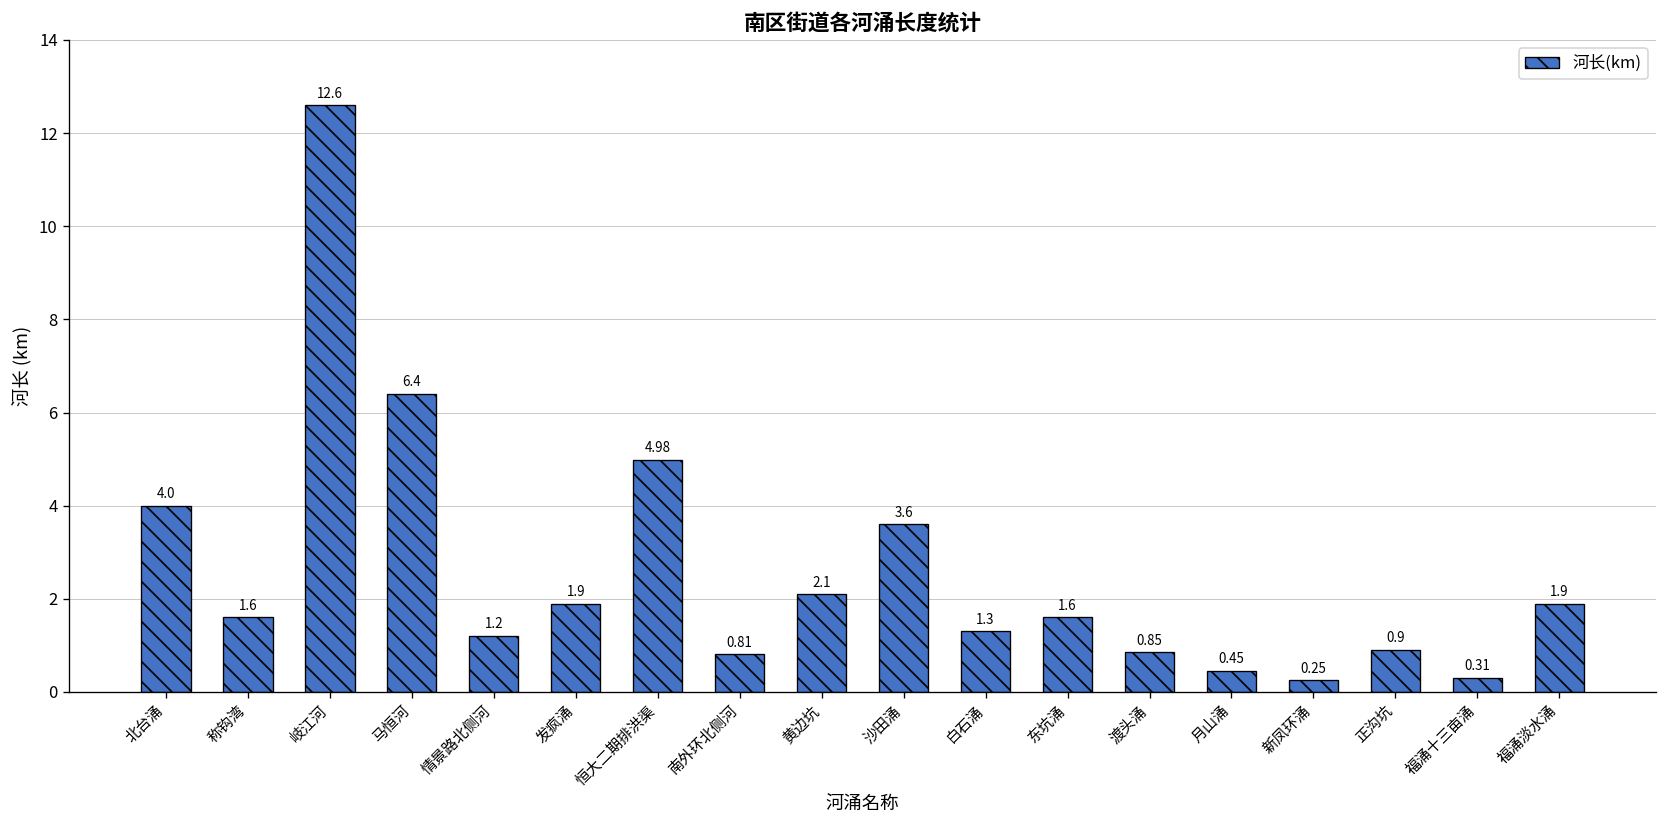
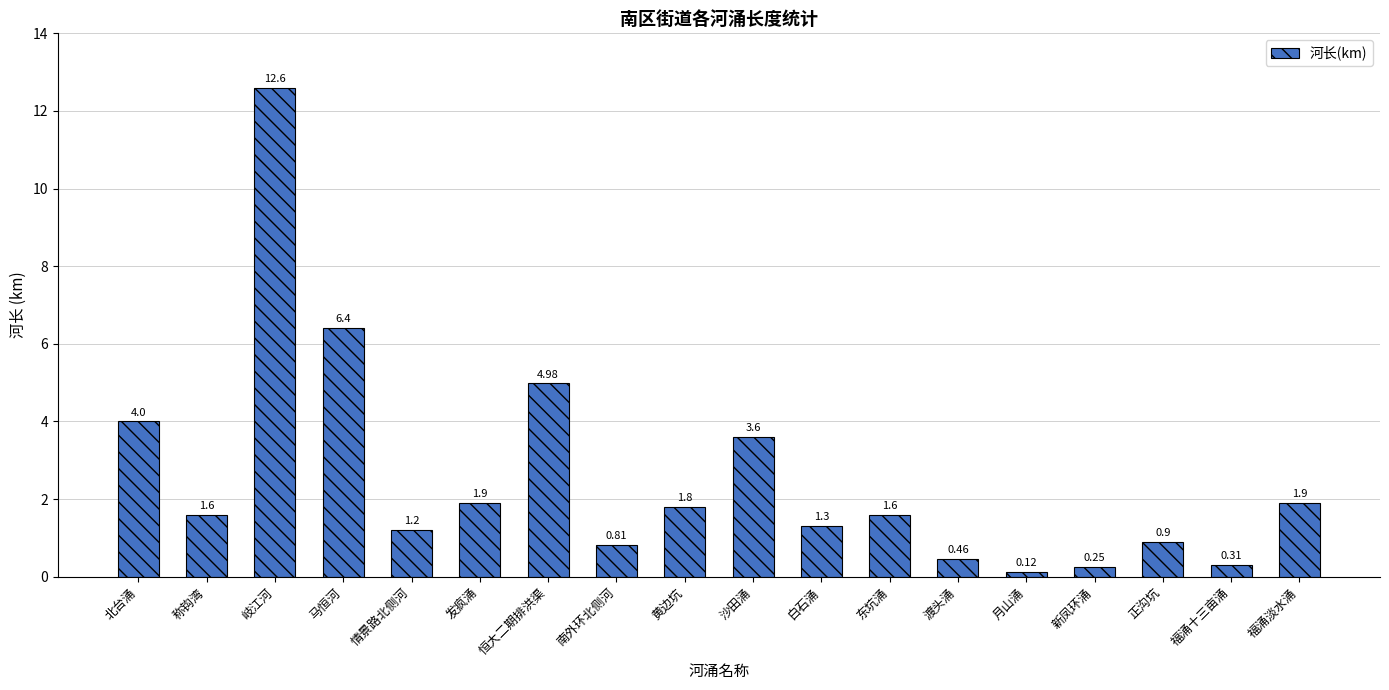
黄边坑: 2.1 -> 1.8
渡头涌: 0.85 -> 0.46
月山涌: 0.45 -> 0.12
